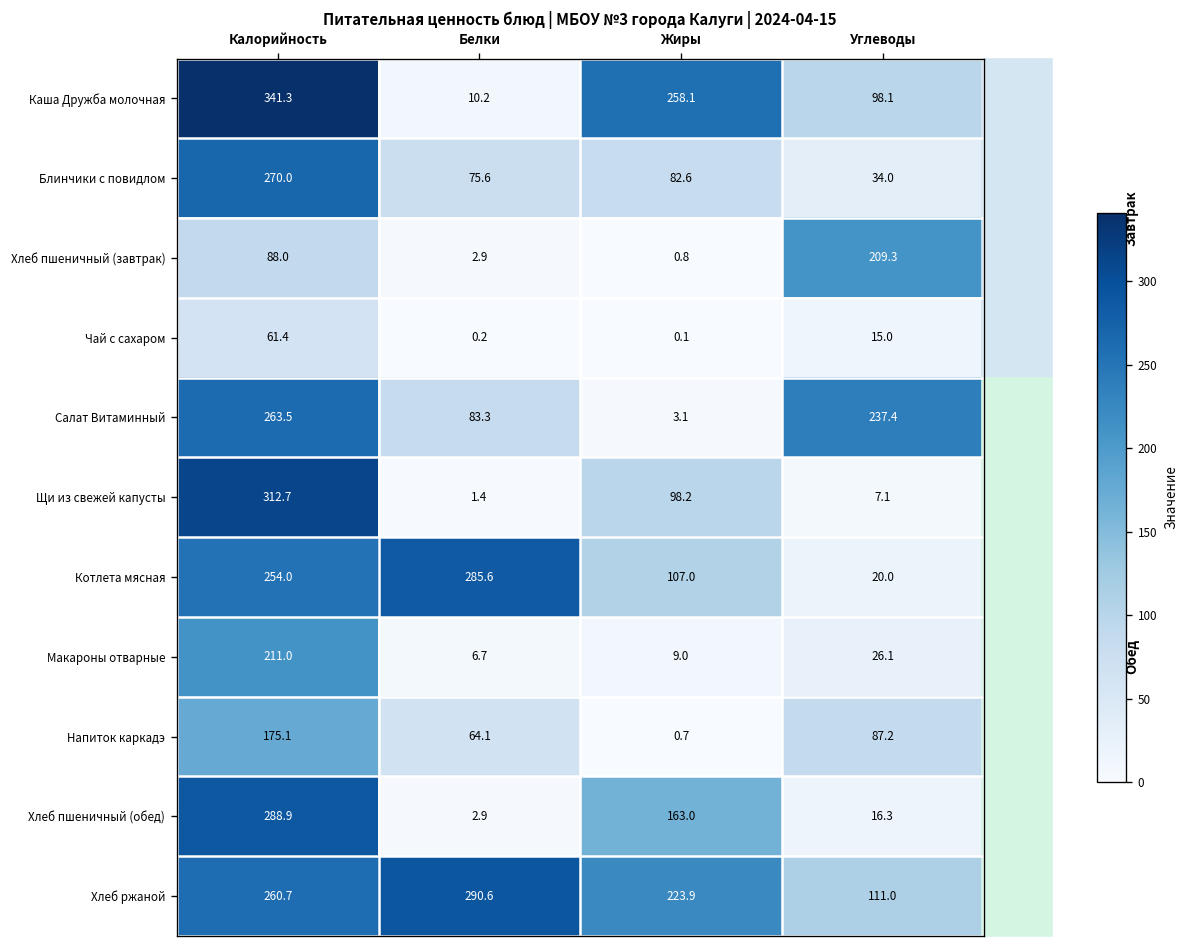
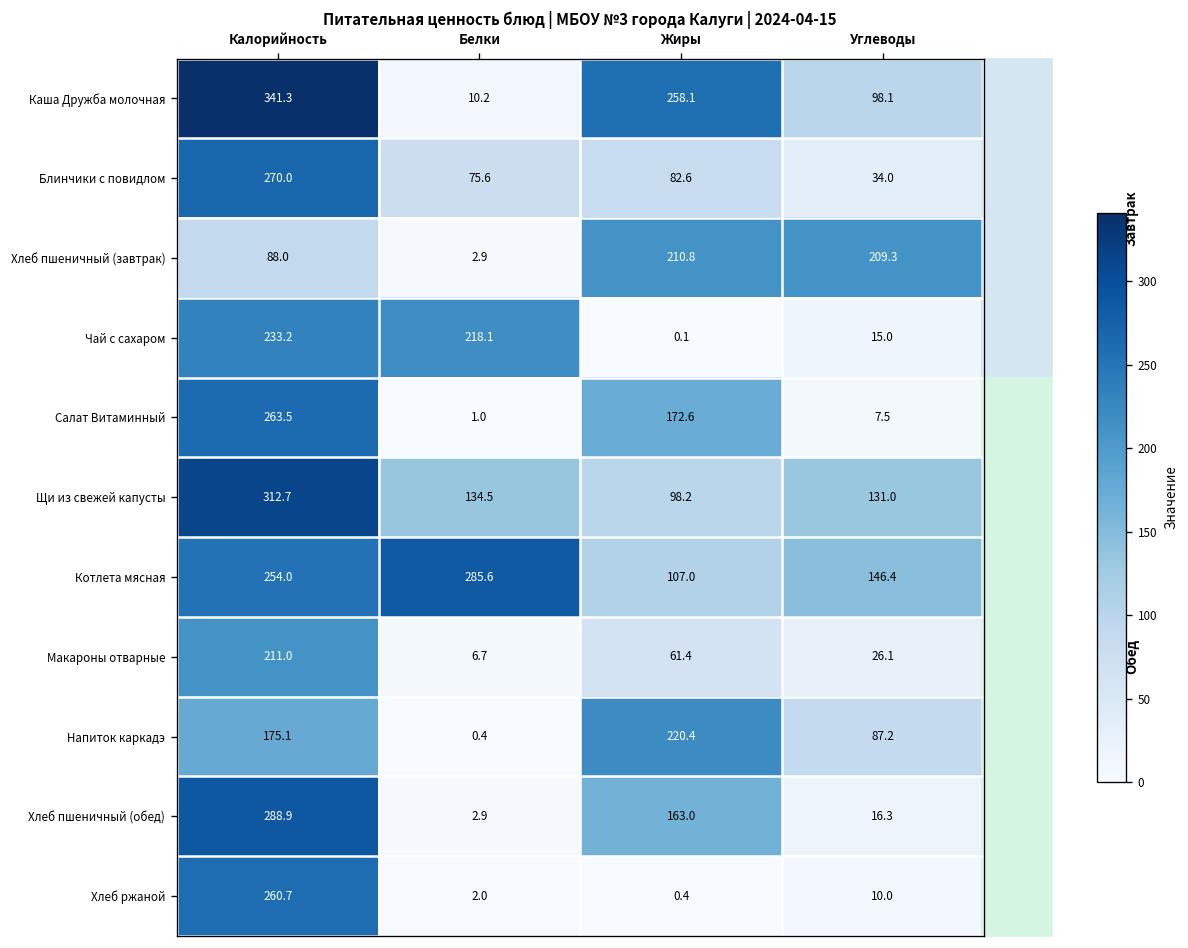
Хлеб пшеничный (завтрак), Жиры: 0.8 -> 210.8
Чай с сахаром, Калорийность: 61.4 -> 233.2
Чай с сахаром, Белки: 0.2 -> 218.1
Салат Витаминный, Белки: 83.3 -> 1.0
Салат Витаминный, Жиры: 3.1 -> 172.6
Салат Витаминный, Углеводы: 237.4 -> 7.5
Щи из свежей капусты, Белки: 1.4 -> 134.5
Щи из свежей капусты, Углеводы: 7.1 -> 131.0
Котлета мясная, Углеводы: 20.0 -> 146.4
Макароны отварные, Жиры: 9.0 -> 61.4
Напиток каркадэ, Белки: 64.1 -> 0.4
Напиток каркадэ, Жиры: 0.7 -> 220.4
Хлеб ржаной, Белки: 290.6 -> 2.0
Хлеб ржаной, Жиры: 223.9 -> 0.4
Хлеб ржаной, Углеводы: 111.0 -> 10.0
